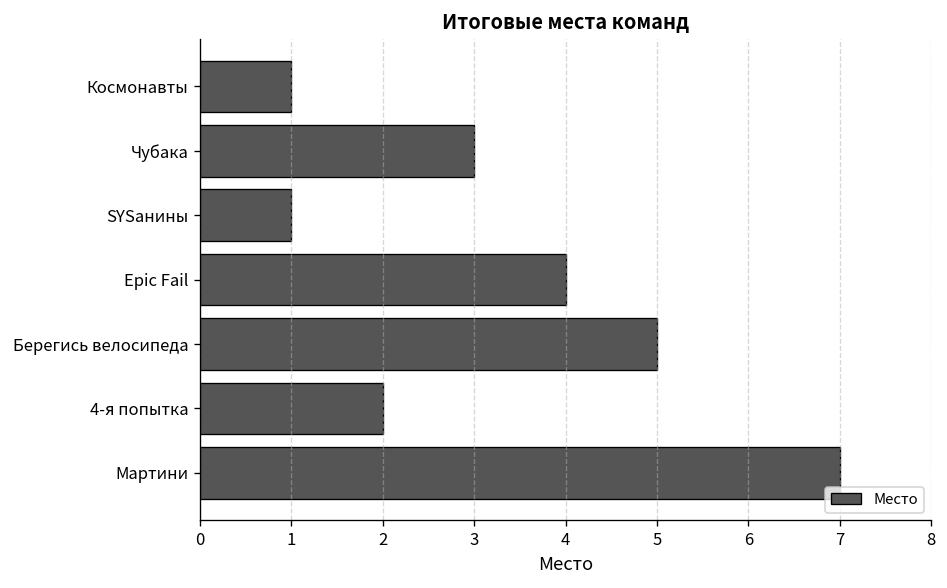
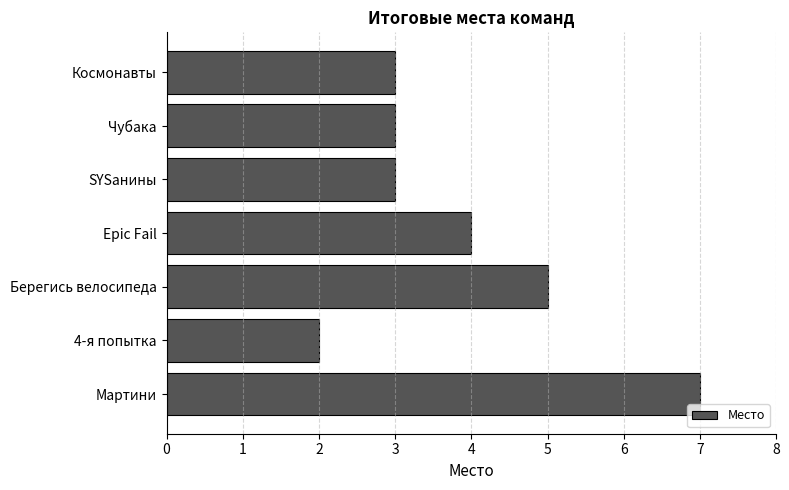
Космонавты: 1 -> 3
SYSанины: 1 -> 3
